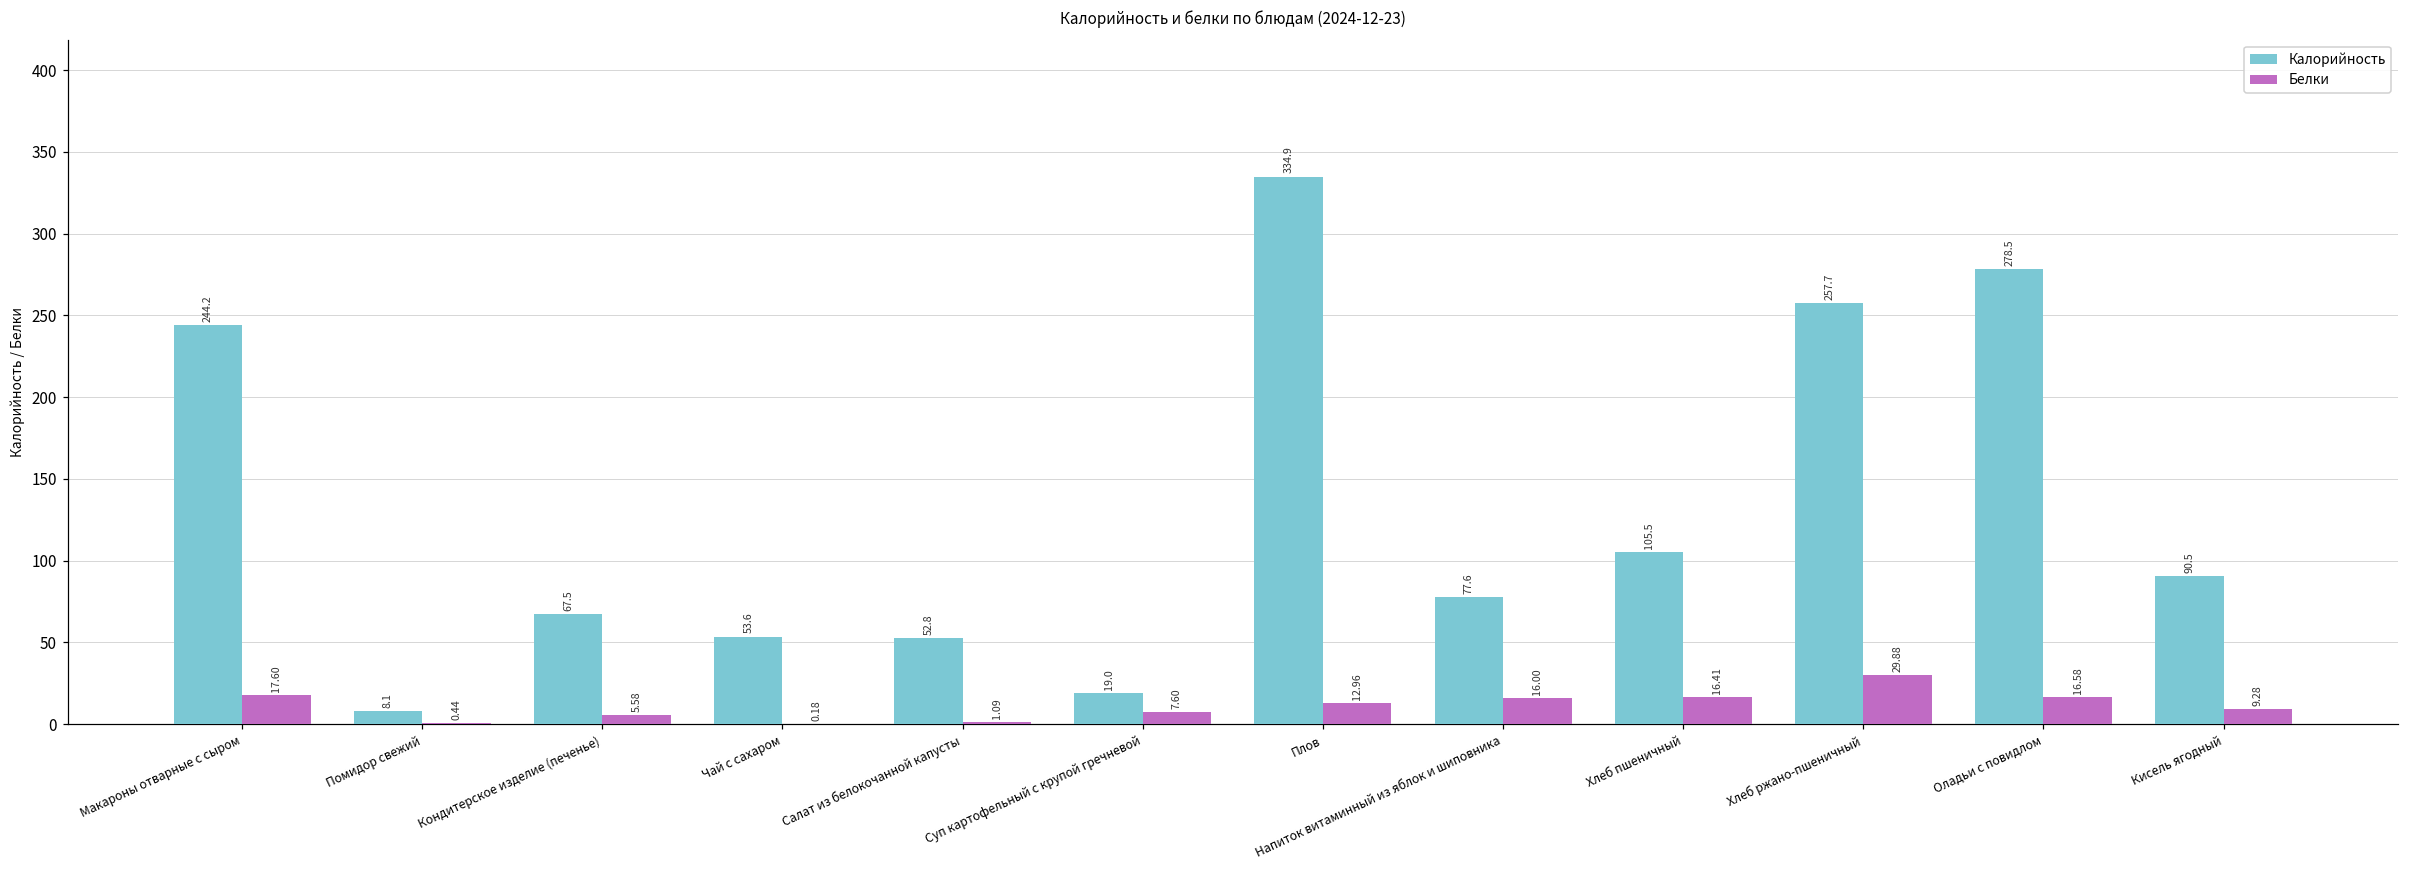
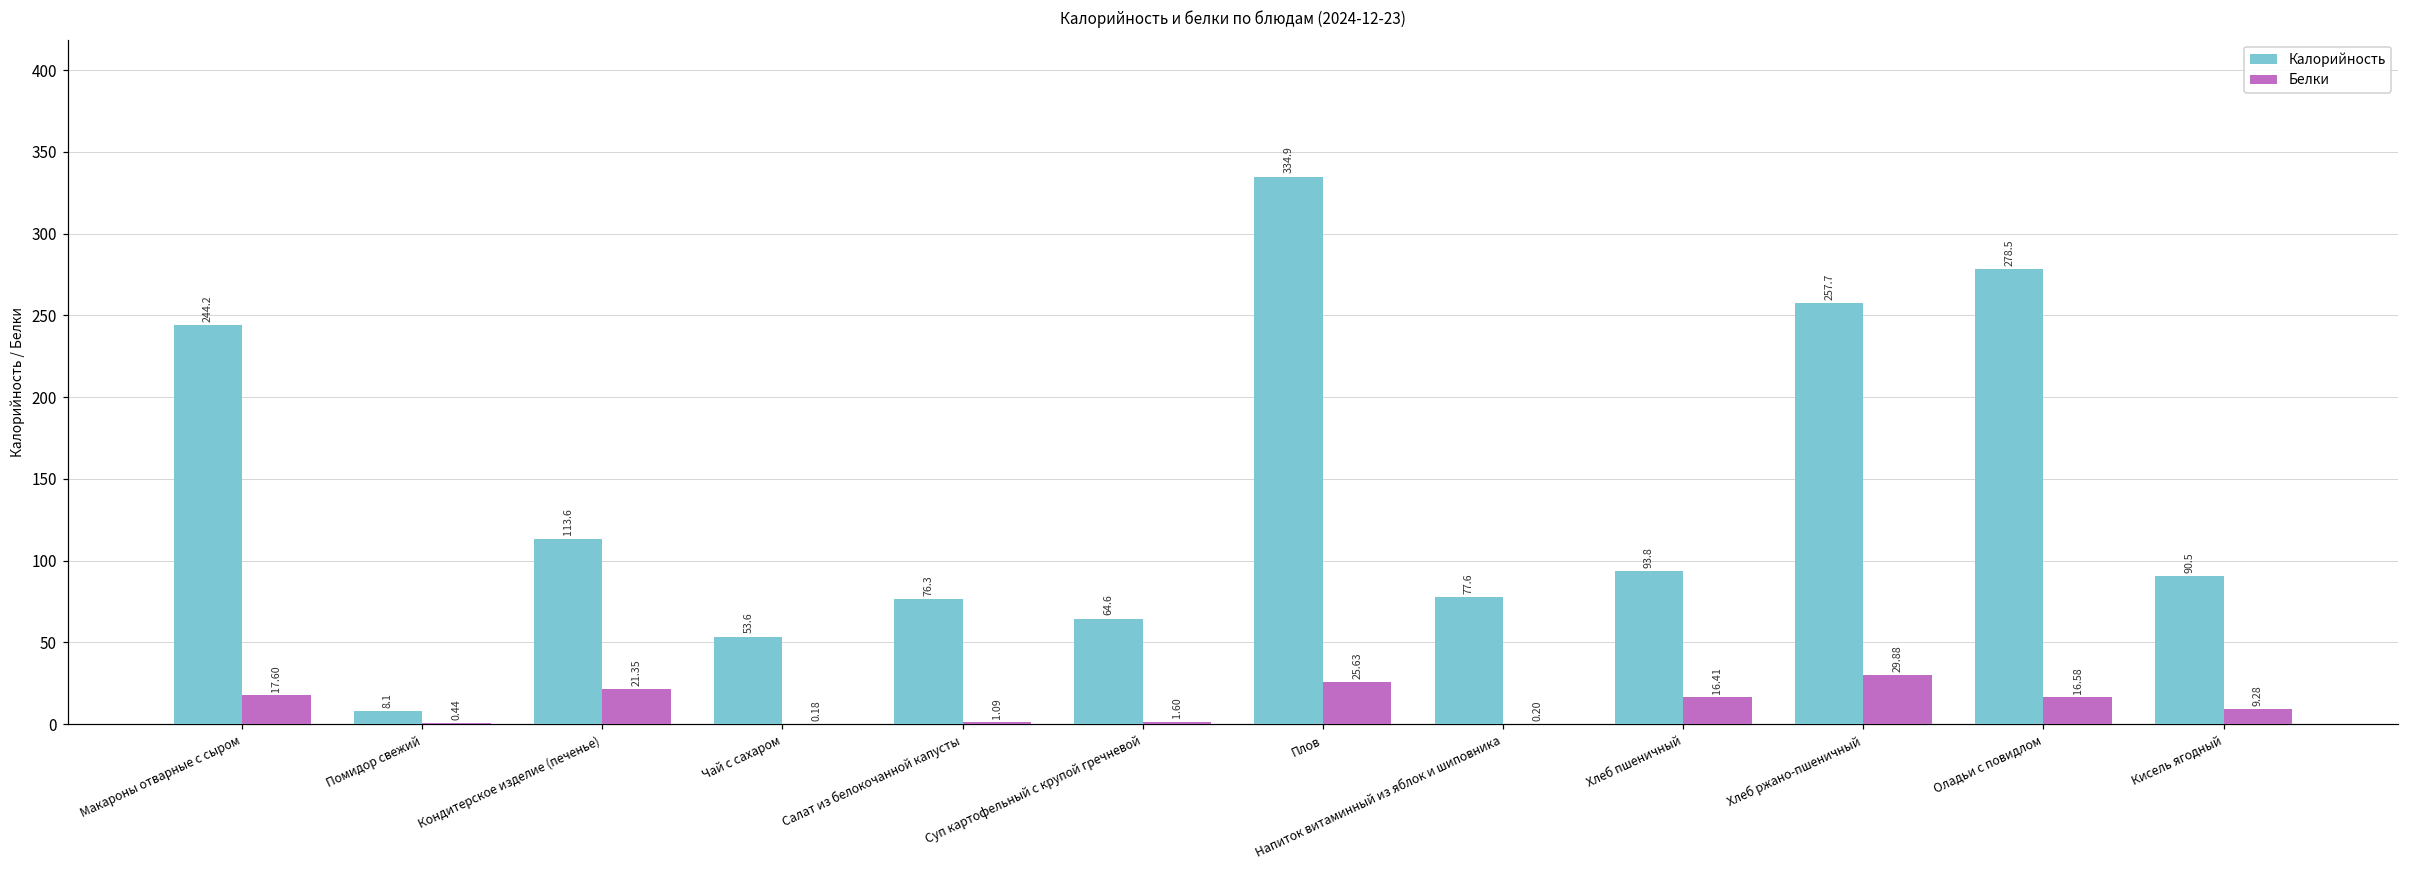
Калорийность, Кондитерское изделие (печенье): 67.5 -> 113.6
Белки, Кондитерское изделие (печенье): 5.58 -> 21.35
Калорийность, Салат из белокочанной капусты: 52.8 -> 76.3
Калорийность, Суп картофельный с крупой гречневой: 19.0 -> 64.6
Белки, Суп картофельный с крупой гречневой: 7.60 -> 1.60
Белки, Плов: 12.96 -> 25.63
Белки, Напиток витаминный из яблок и шиповника: 16.00 -> 0.20
Калорийность, Хлеб пшеничный: 105.5 -> 93.8
